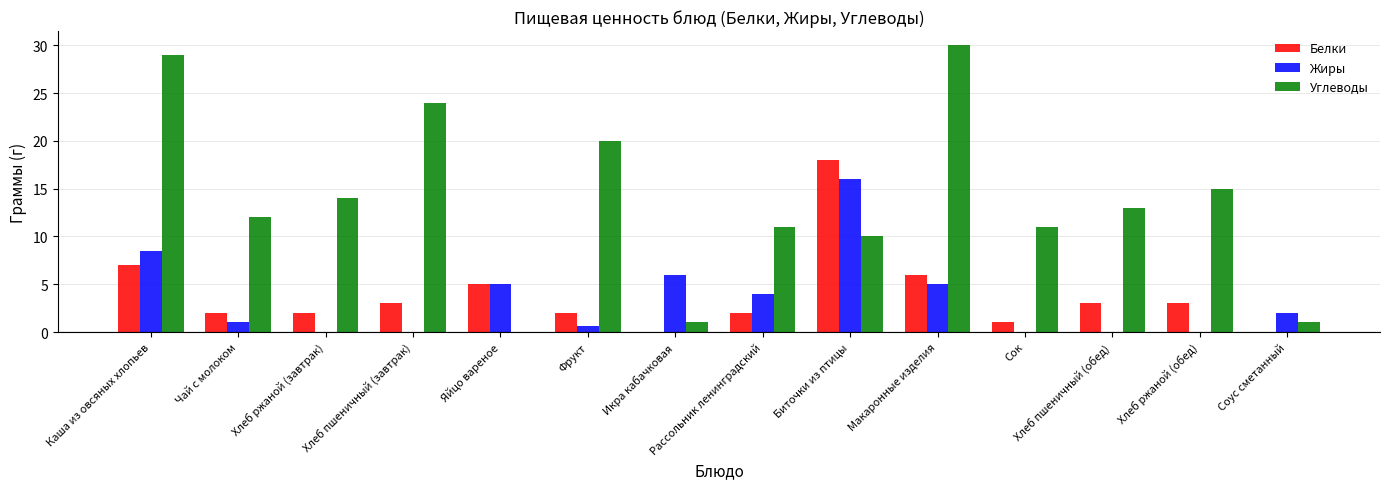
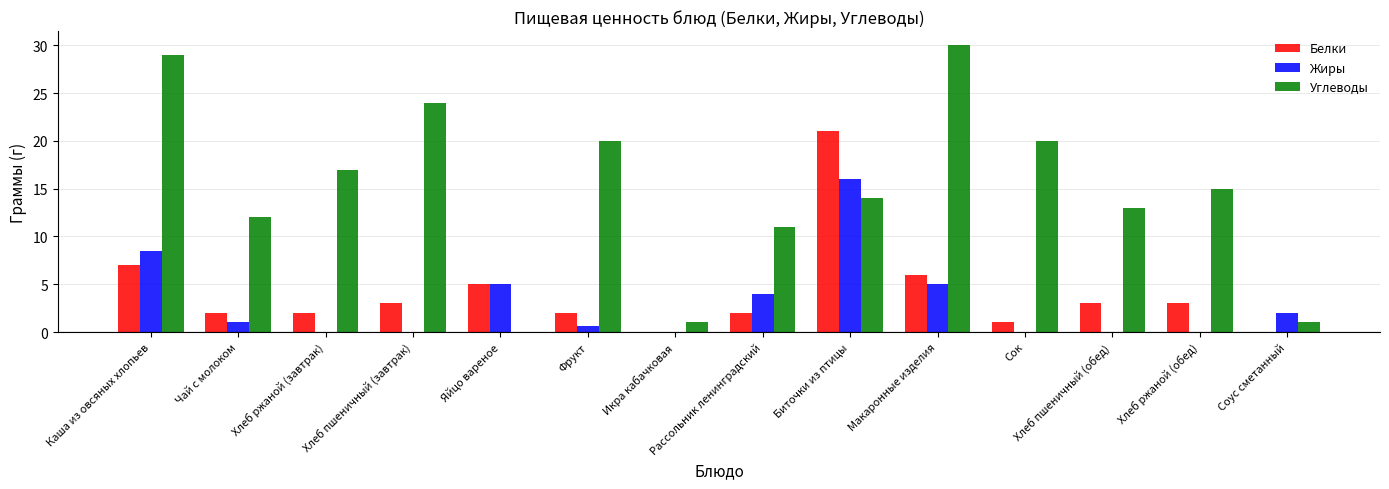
Углеводы, Хлеб ржаной (завтрак): 14 -> 17
Жиры, Икра кабачковая: 6 -> 0
Белки, Биточки из птицы: 18 -> 21
Углеводы, Биточки из птицы: 10 -> 14
Углеводы, Сок: 11 -> 20
